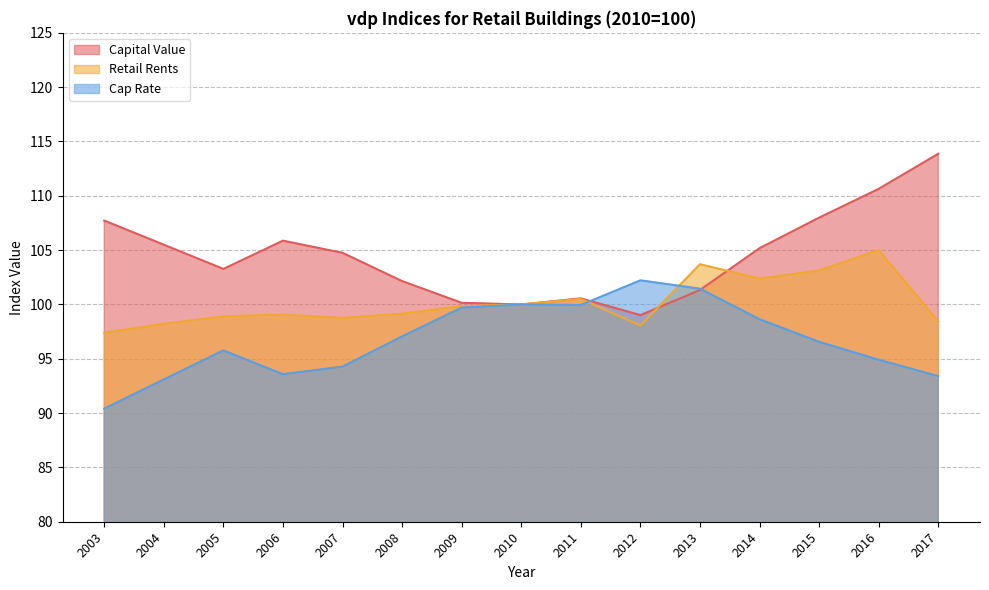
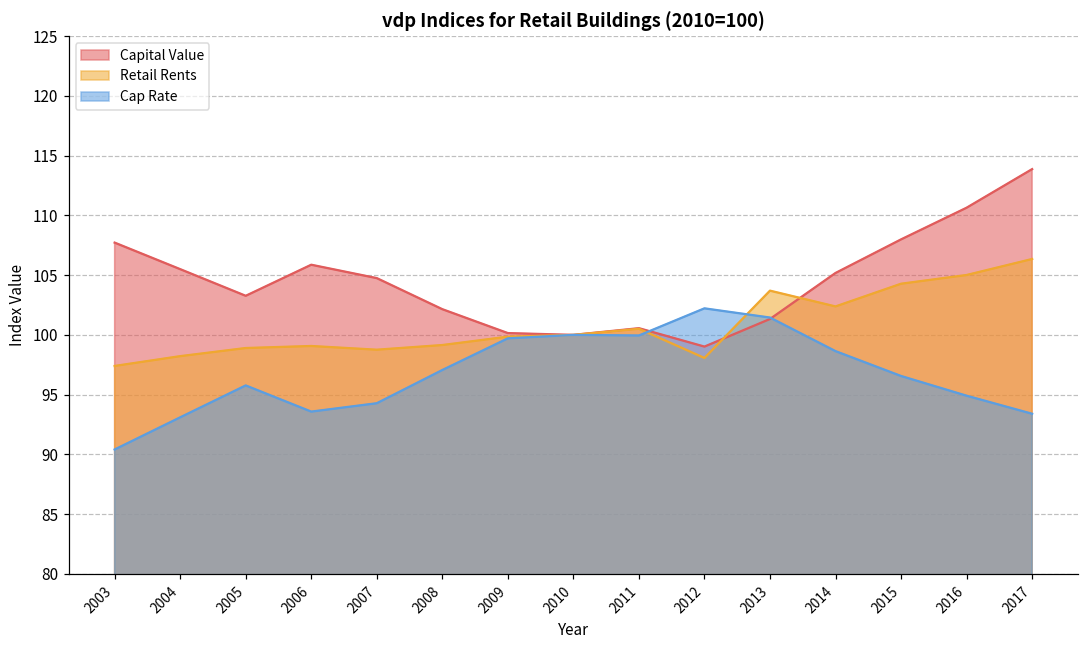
Retail Rents, 2015: 103.1 -> 104.3
Retail Rents, 2017: 98.4 -> 106.4
